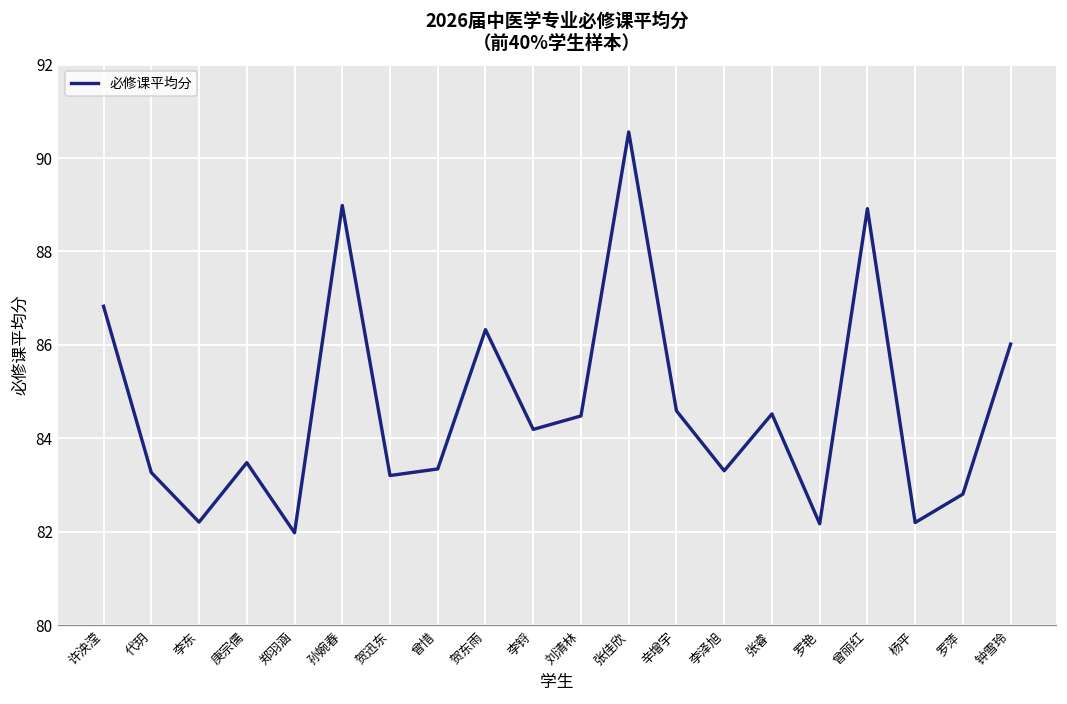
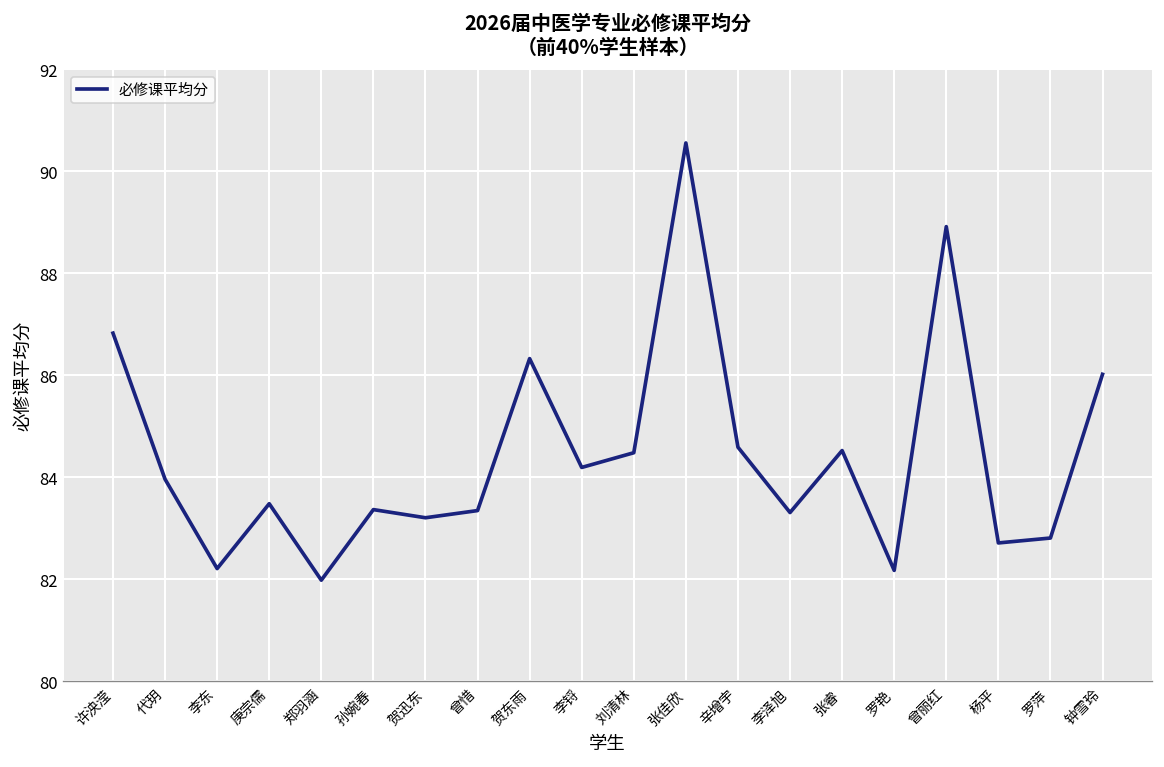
代玥: 83.3 -> 84.0
孙婉春: 89.0 -> 83.4
杨平: 82.2 -> 82.7
